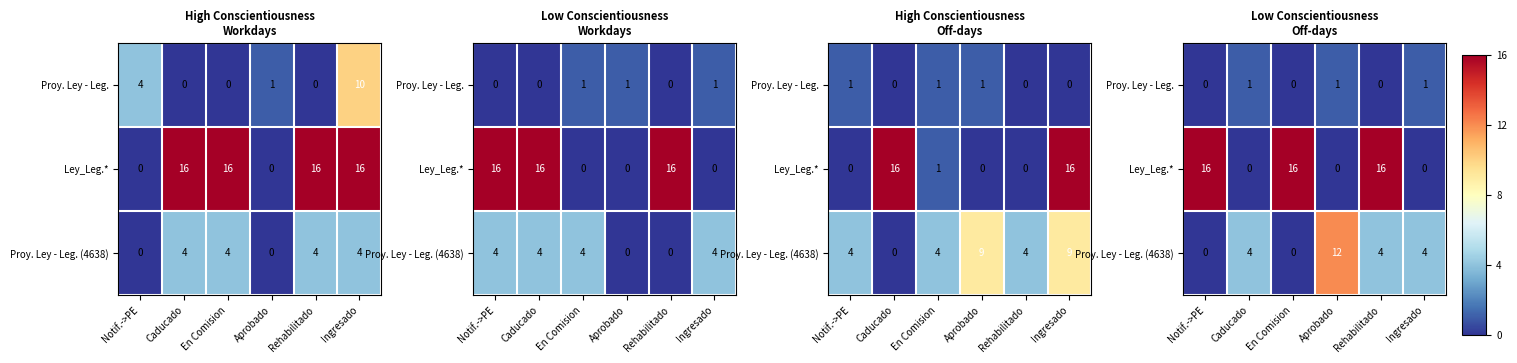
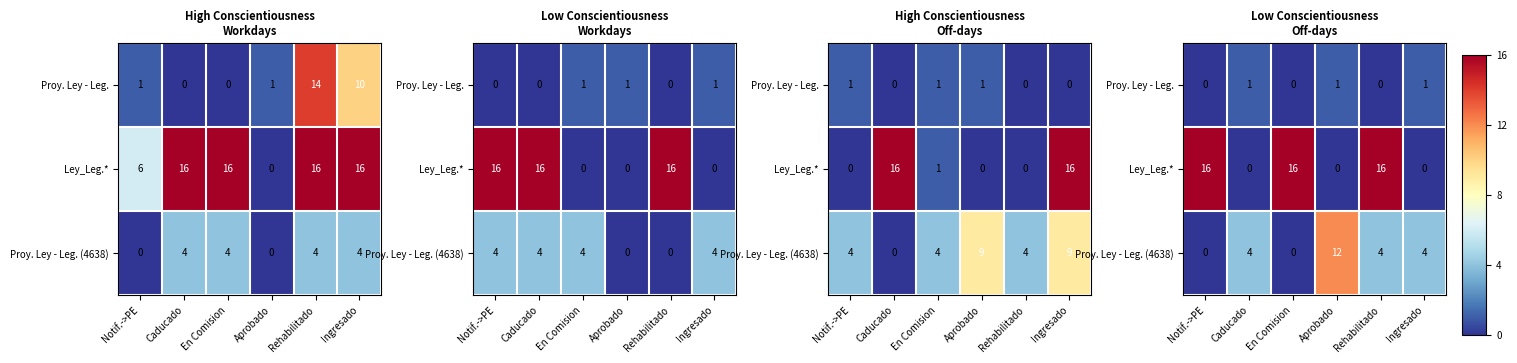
High Conscientiousness Workdays, Proy. Ley - Leg., Notif.->PE: 4 -> 1
High Conscientiousness Workdays, Proy. Ley - Leg., Rehabilitado: 0 -> 14
High Conscientiousness Workdays, Ley_Leg.*, Notif.->PE: 0 -> 6
